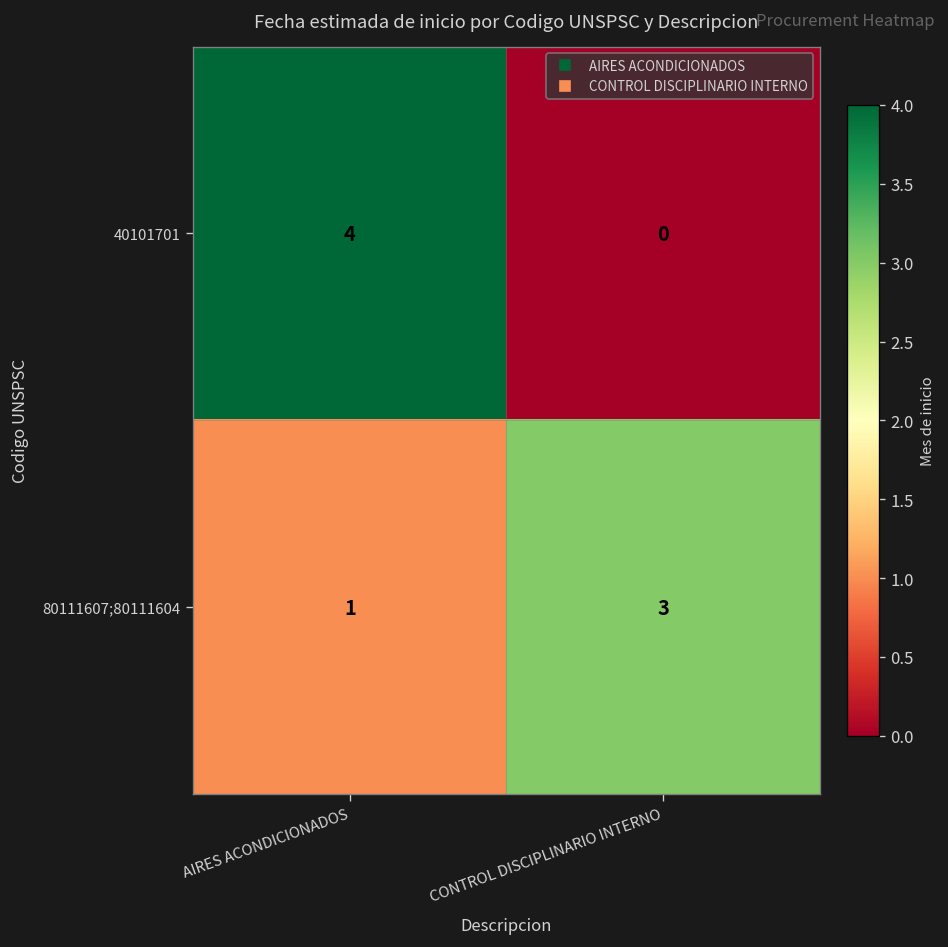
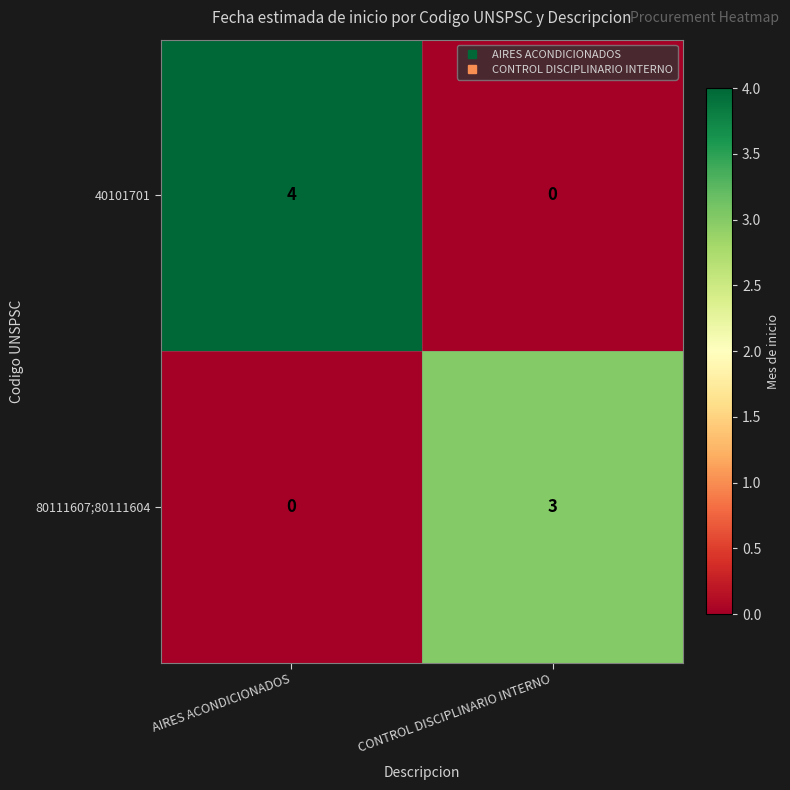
80111607;80111604, AIRES ACONDICIONADOS: 1 -> 0
